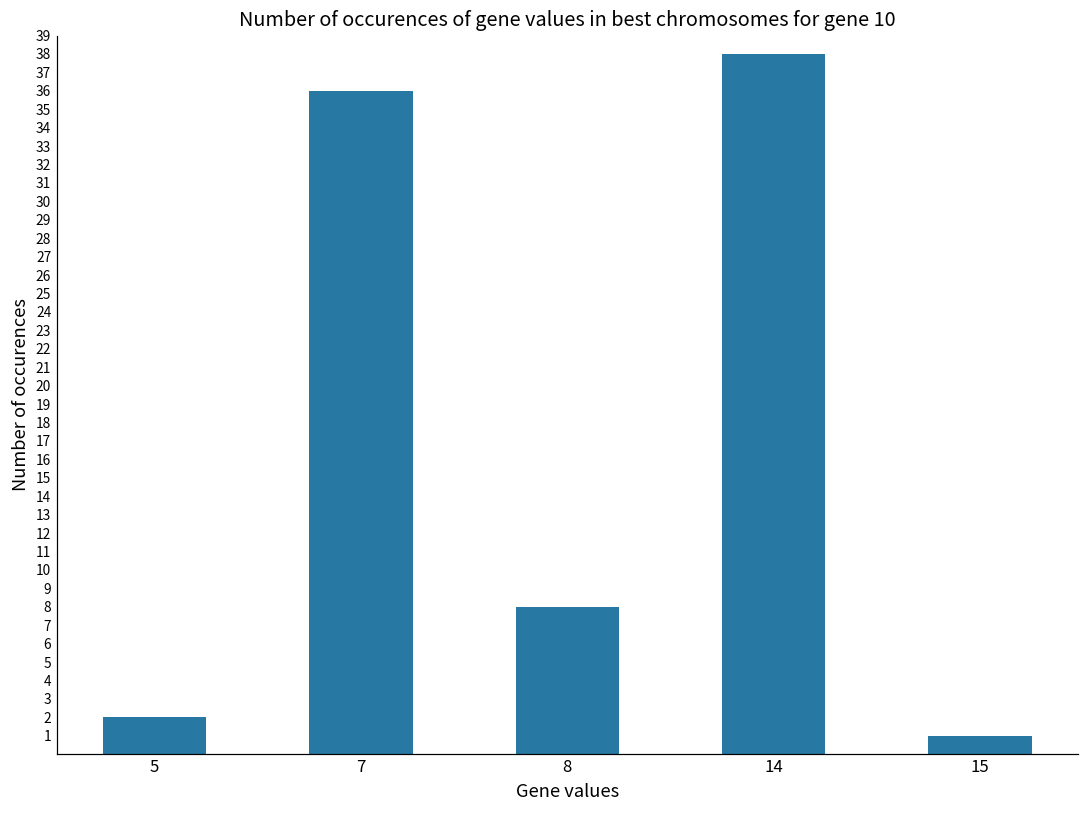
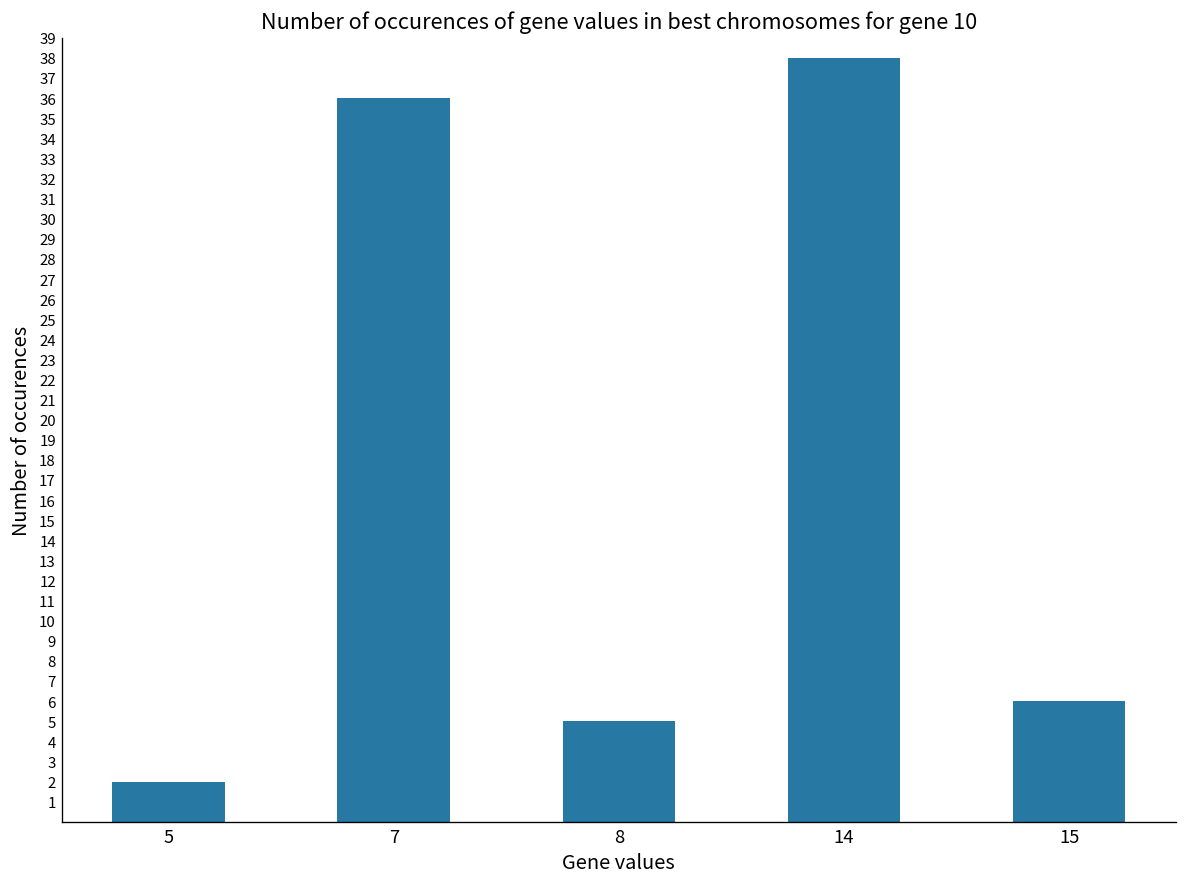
8: 8 -> 5
15: 1 -> 6
